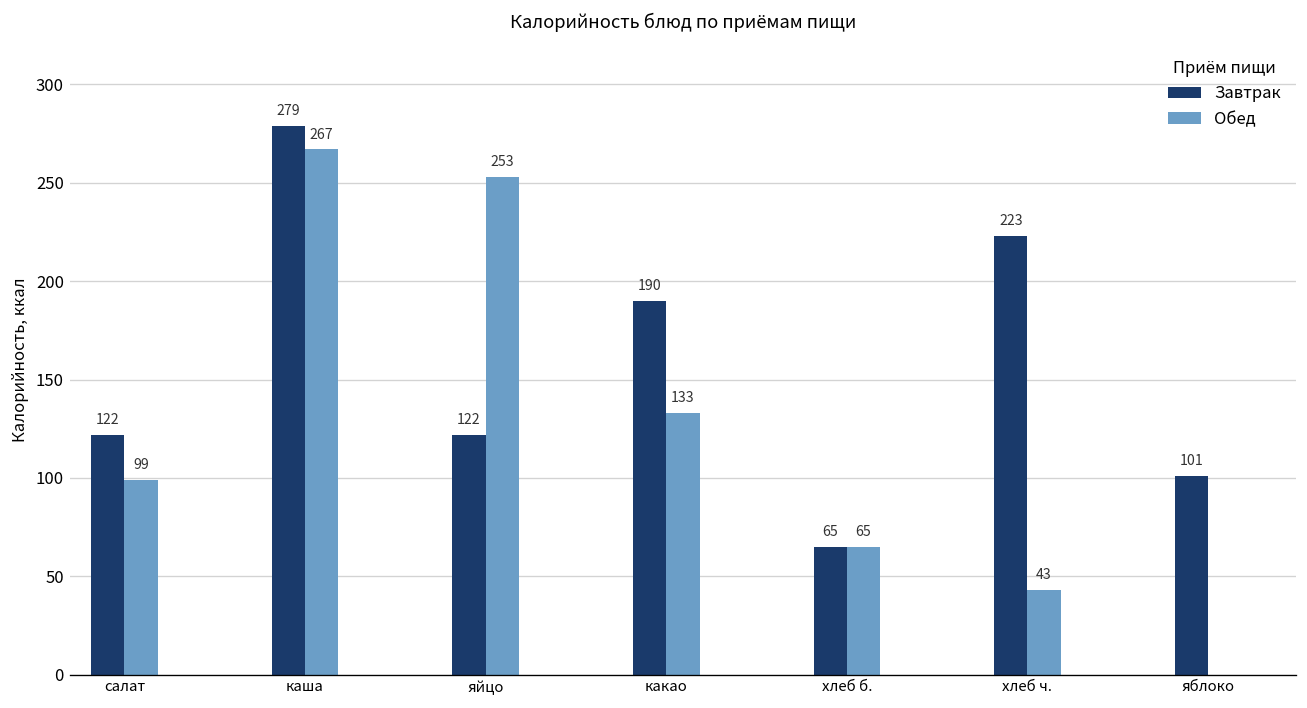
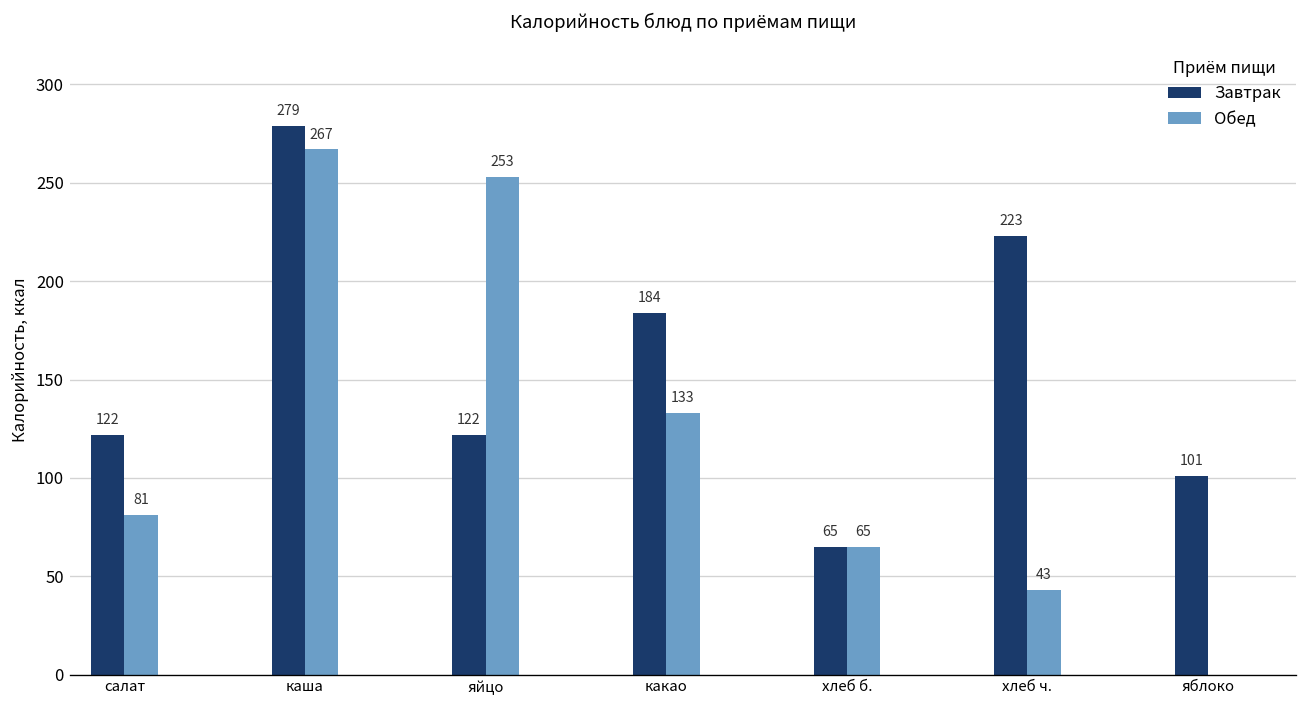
Обед, салат: 99 -> 81
Завтрак, какао: 190 -> 184
